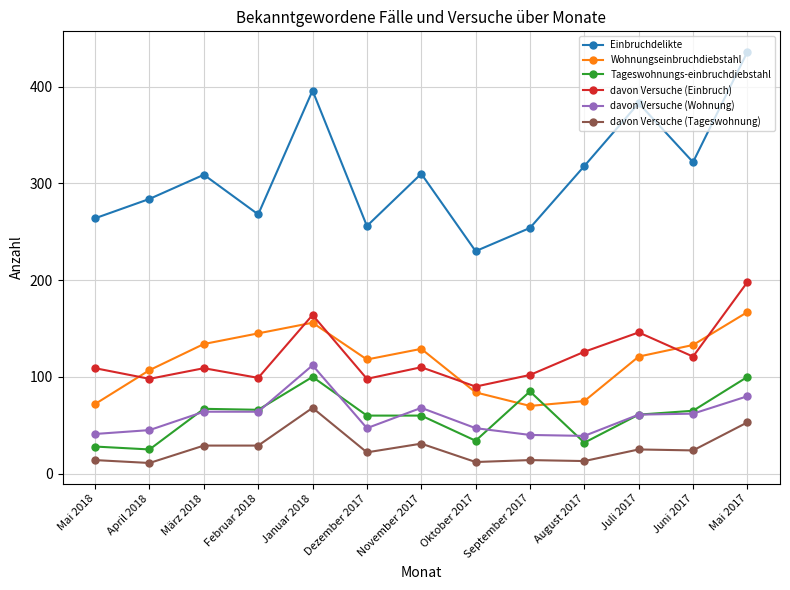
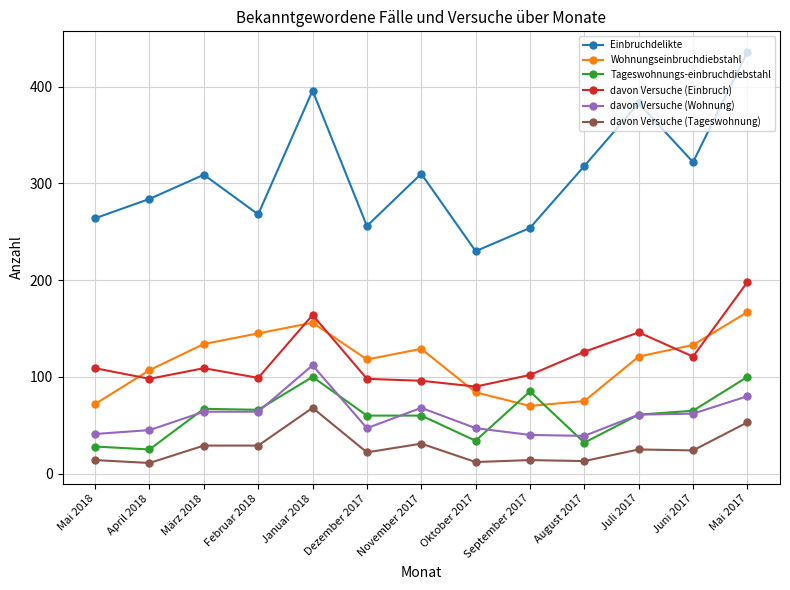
davon Versuche (Einbruch), November 2017: 110 -> 100
